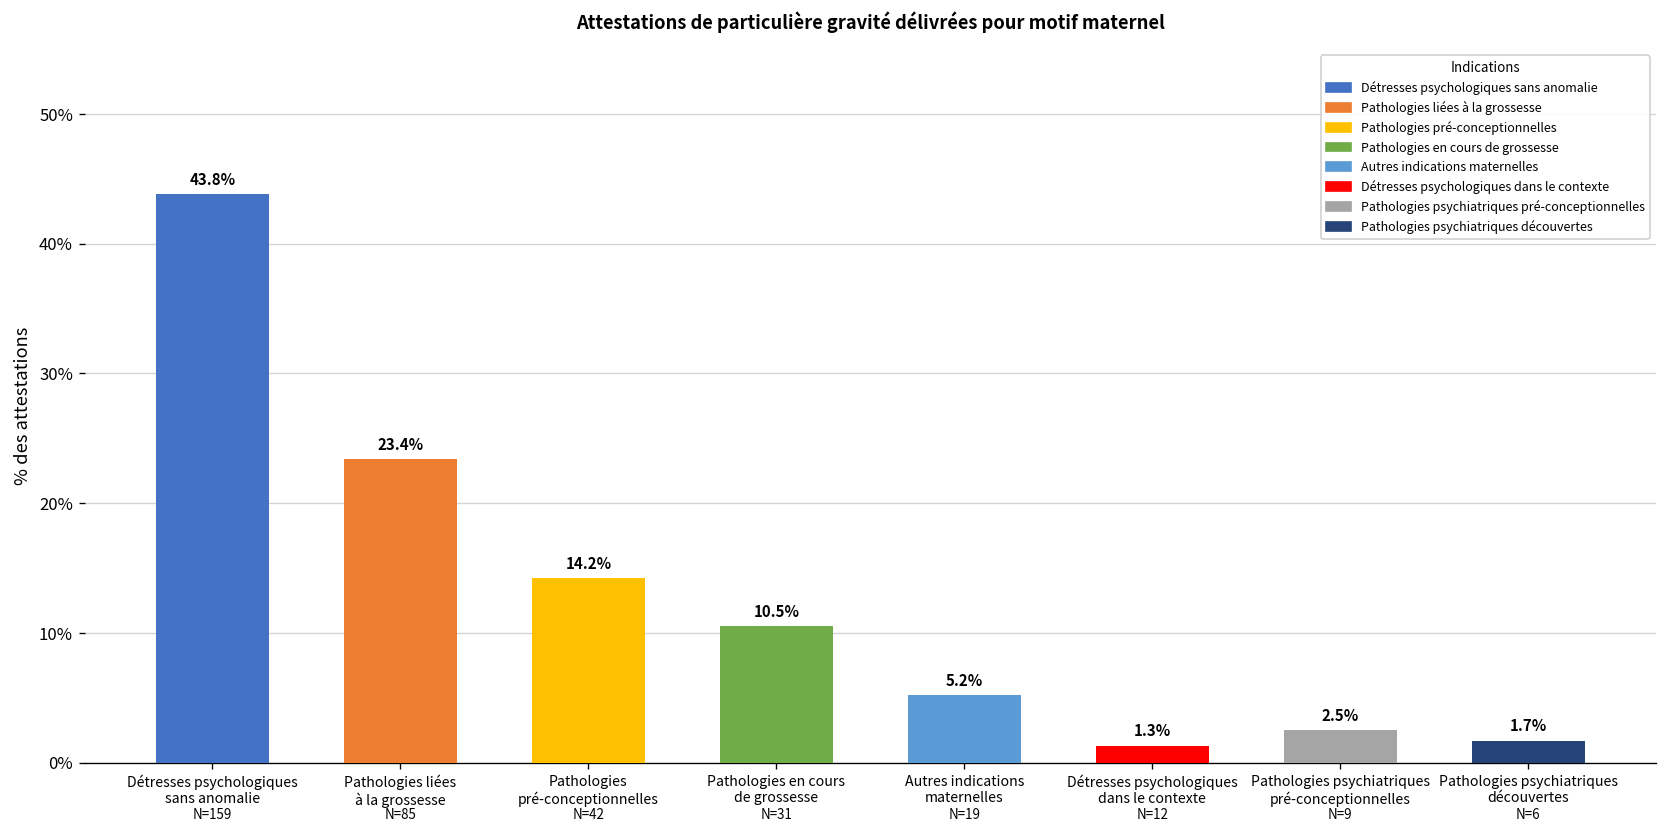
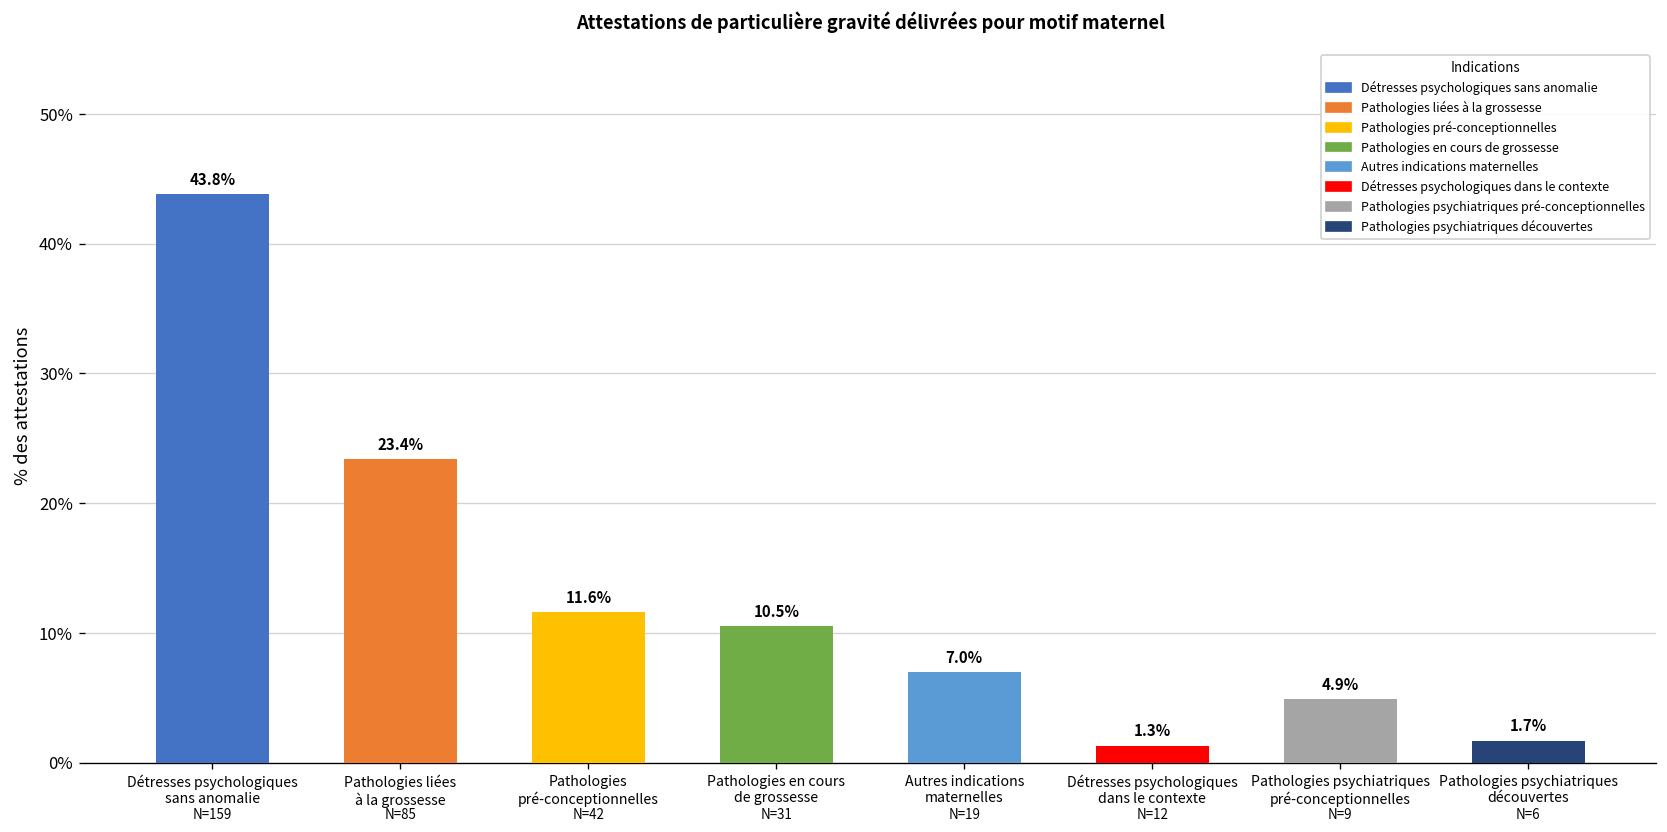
Pathologies pré-conceptionnelles: 14.2% -> 11.6%
Autres indications maternelles: 5.2% -> 7.0%
Pathologies psychiatriques pré-conceptionnelles: 2.5% -> 4.9%
